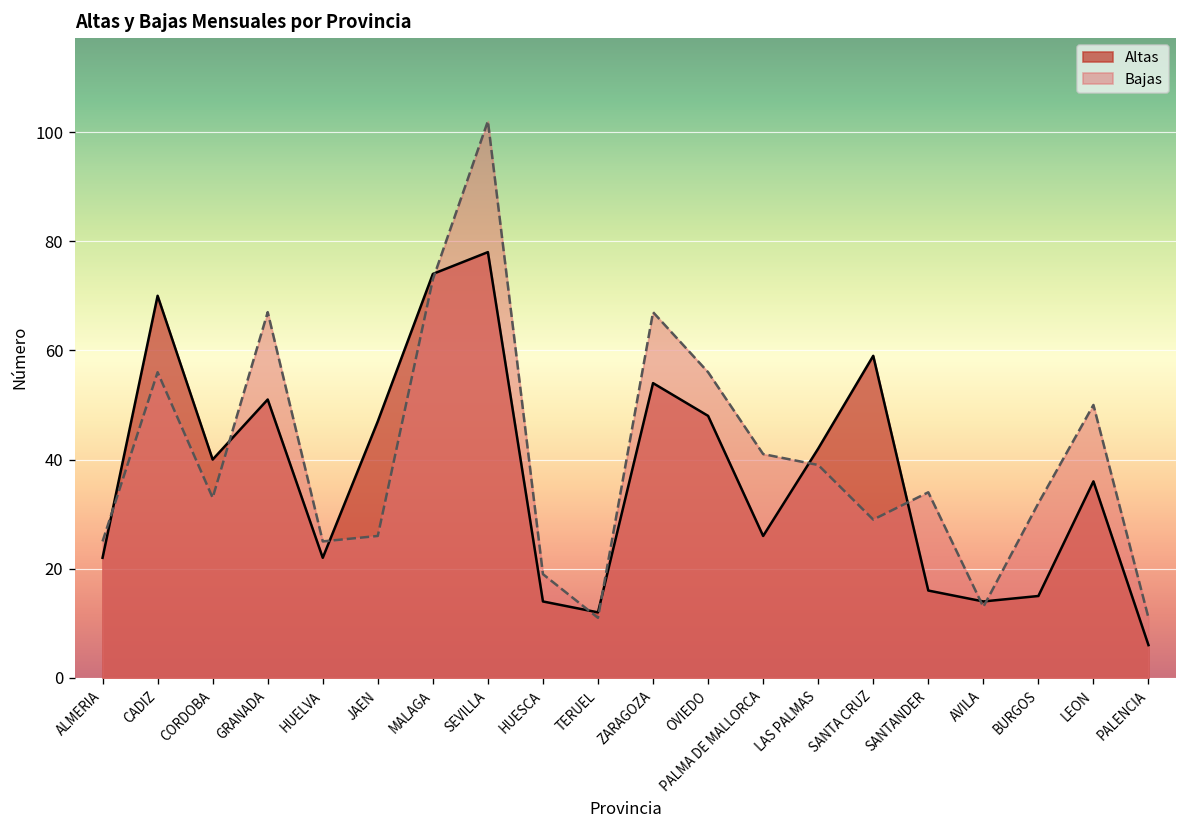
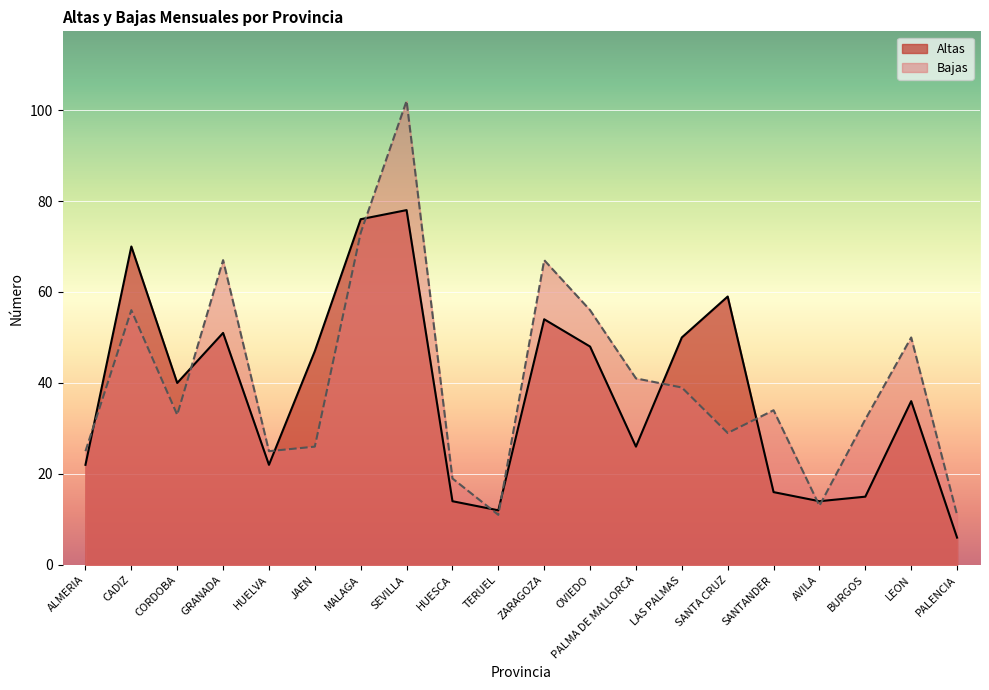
Altas, MALAGA: 74 -> 76
Altas, LAS PALMAS: 42 -> 50
